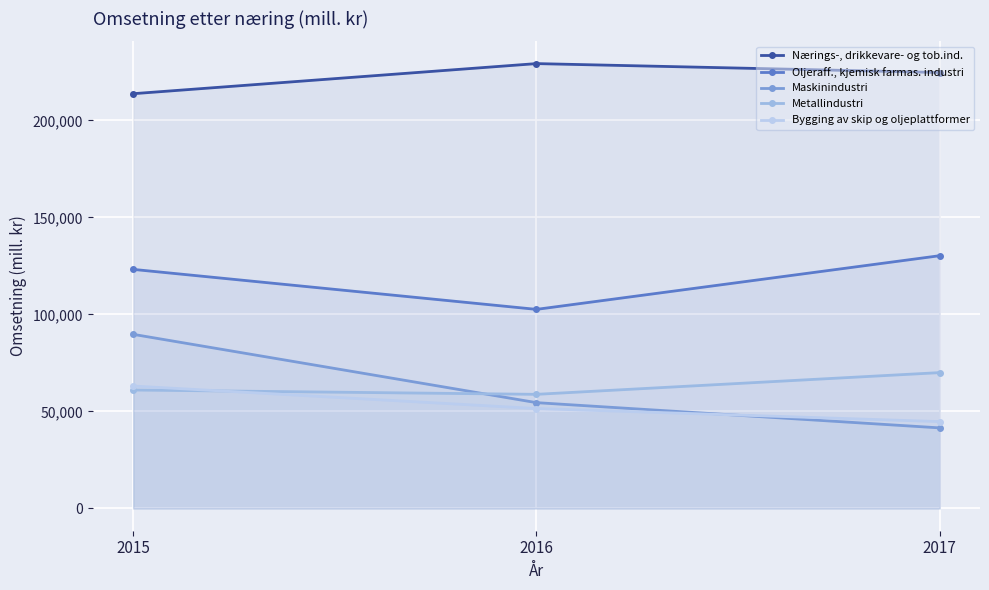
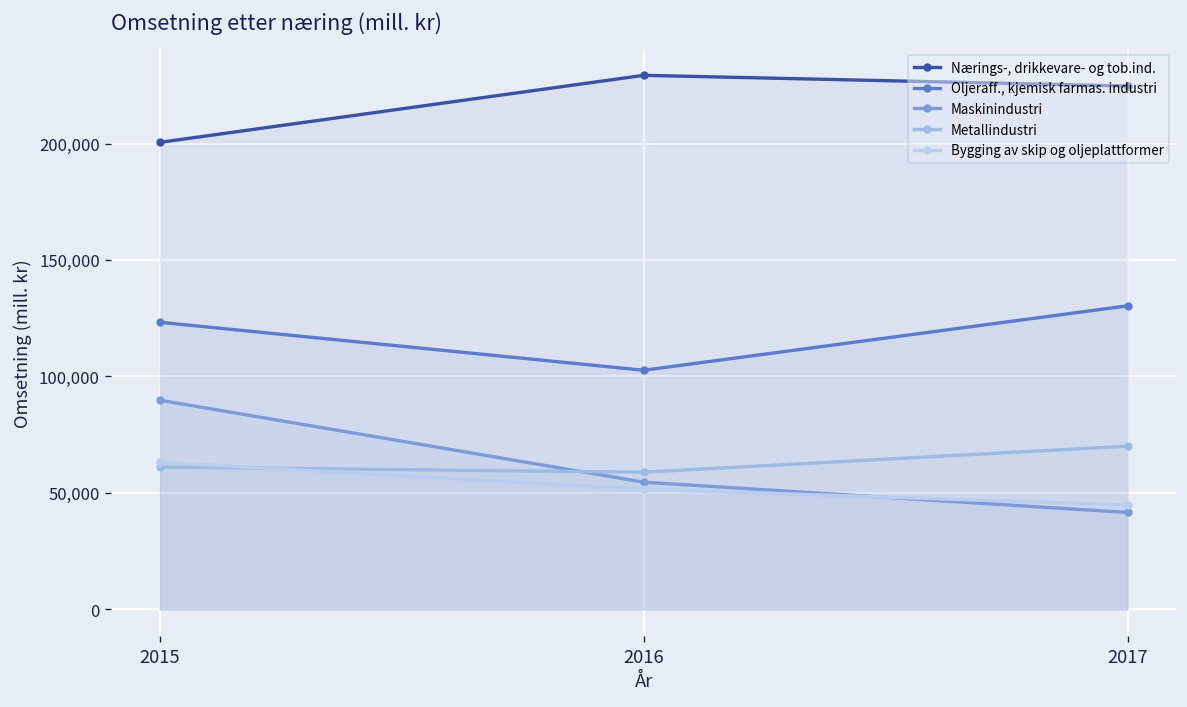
Nærings-, drikkevare- og tob.ind., 2015: 214,000 -> 201,000
